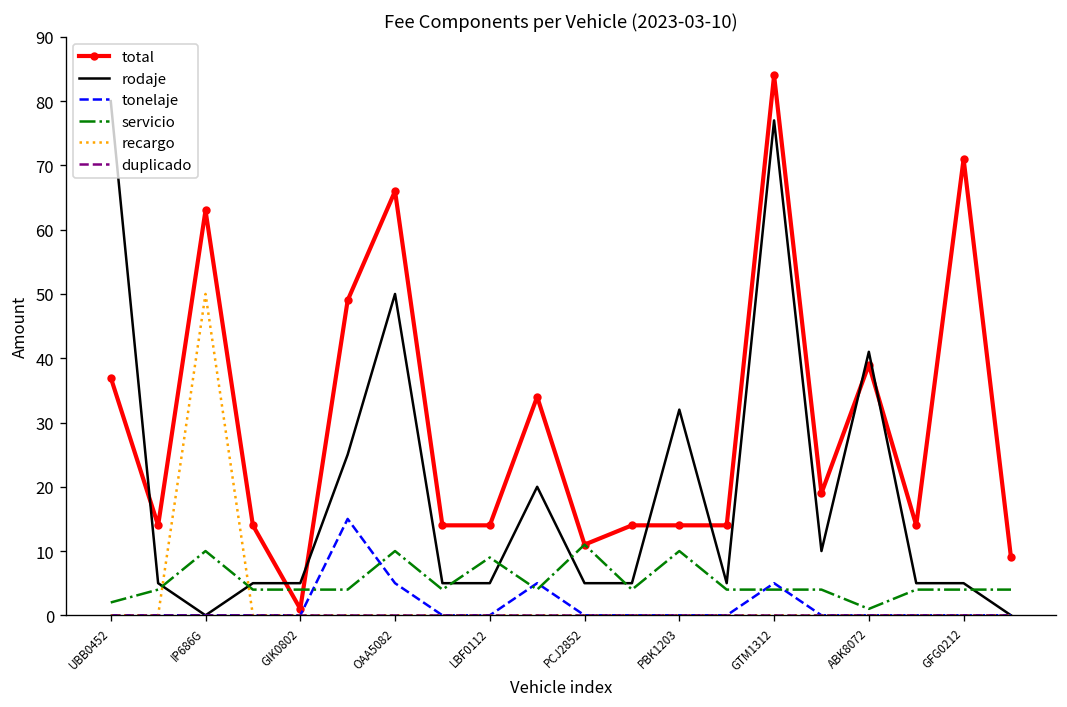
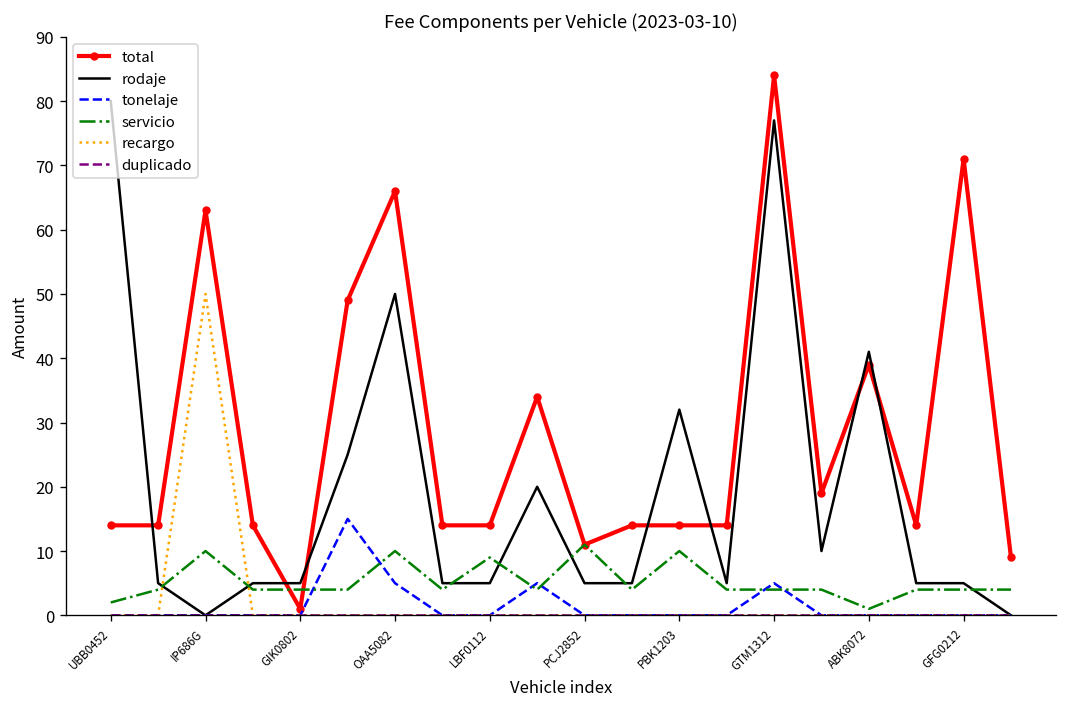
total, UBB0452: 37 -> 14
